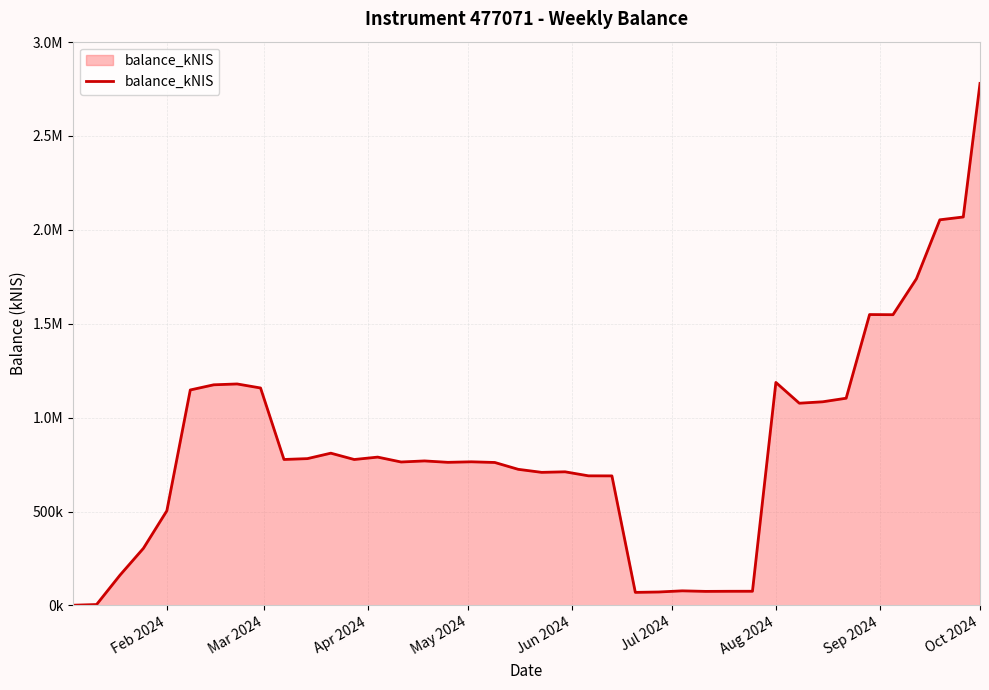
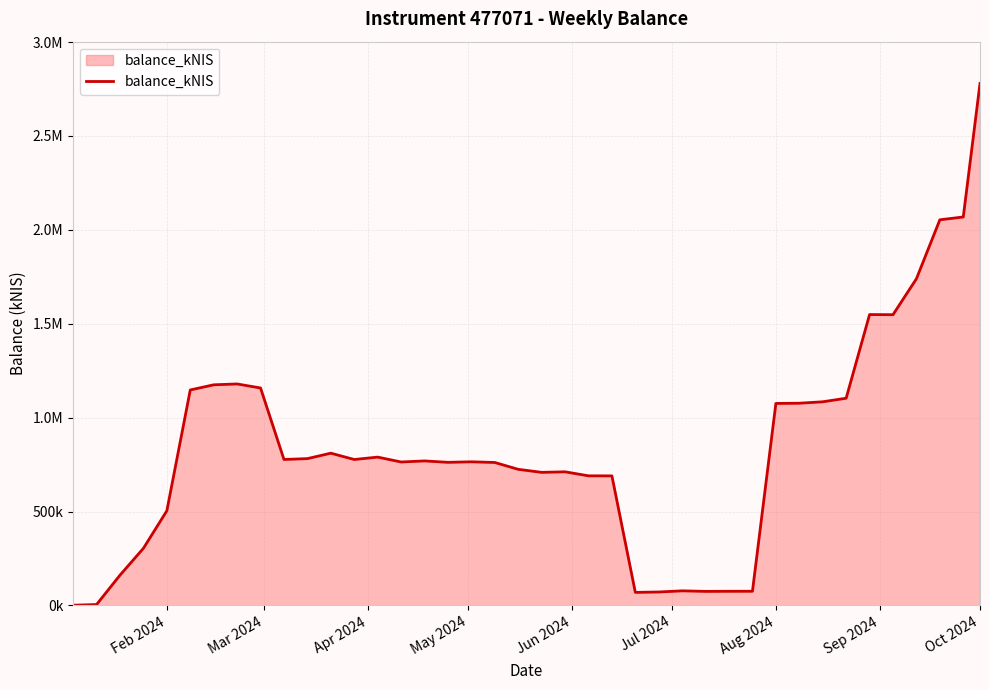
Aug 2024: 1190000 -> 1080000
